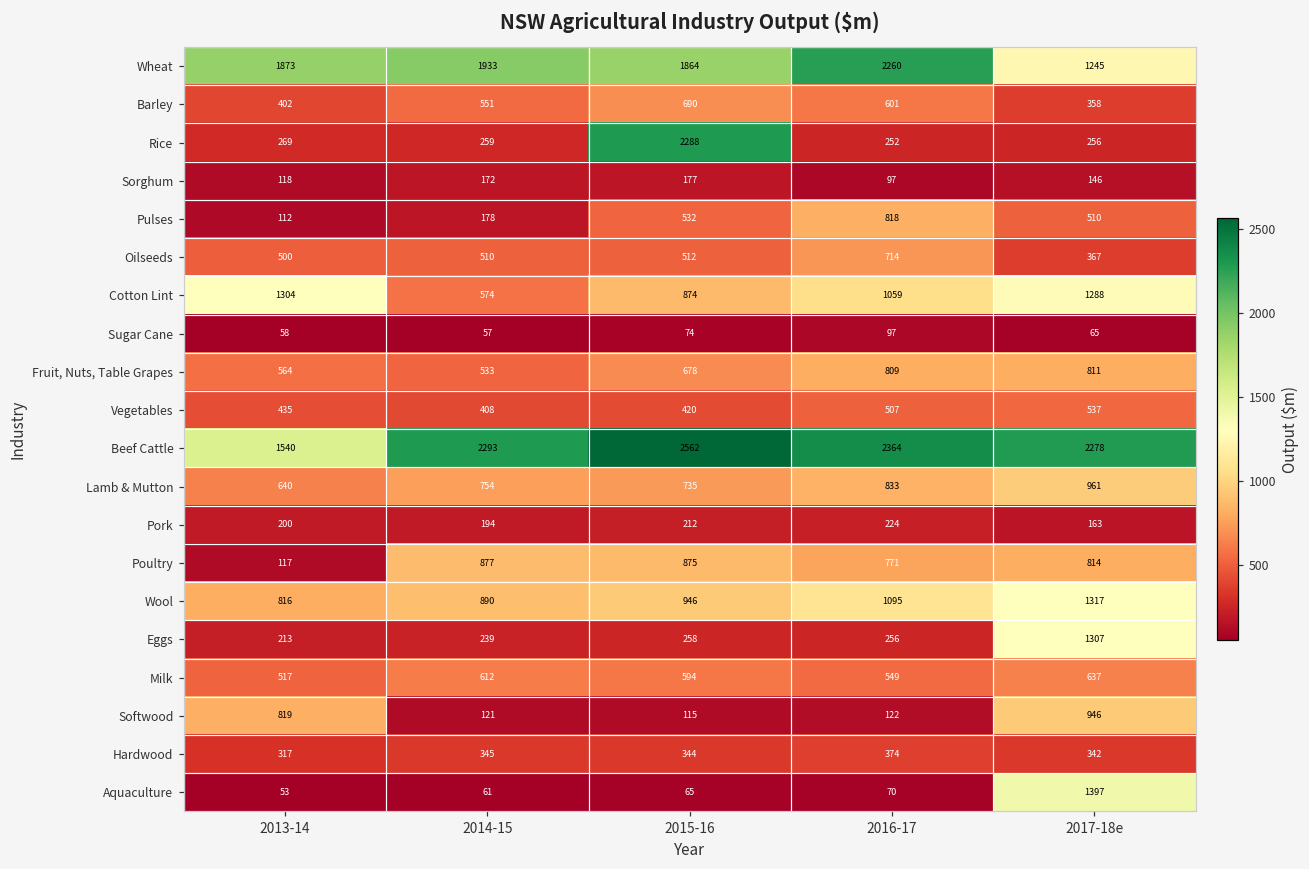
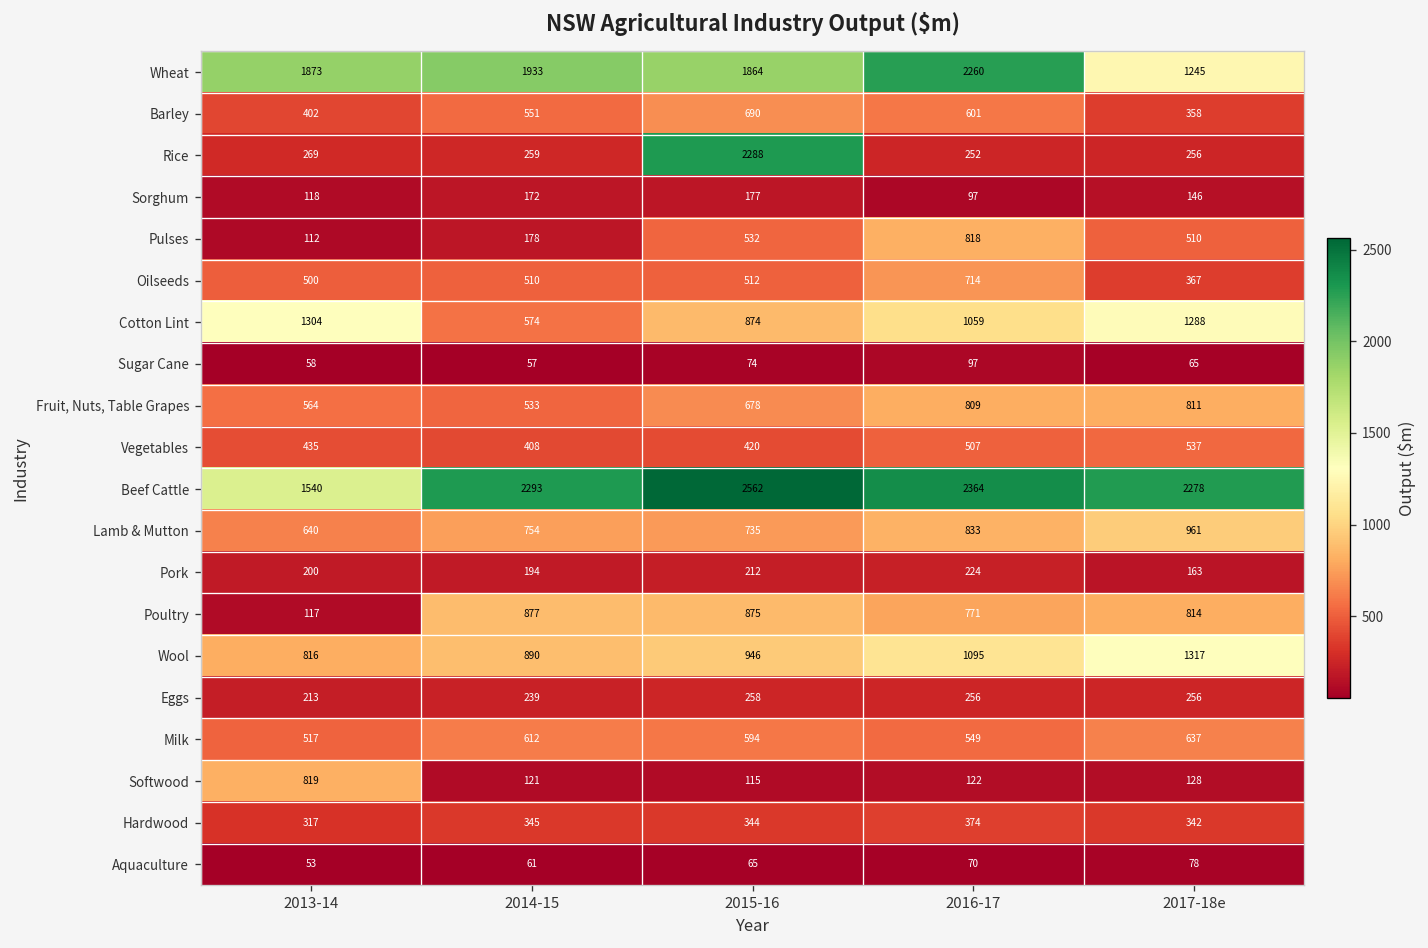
Eggs, 2017-18e: 1307 -> 256
Softwood, 2017-18e: 946 -> 128
Aquaculture, 2017-18e: 1397 -> 78
